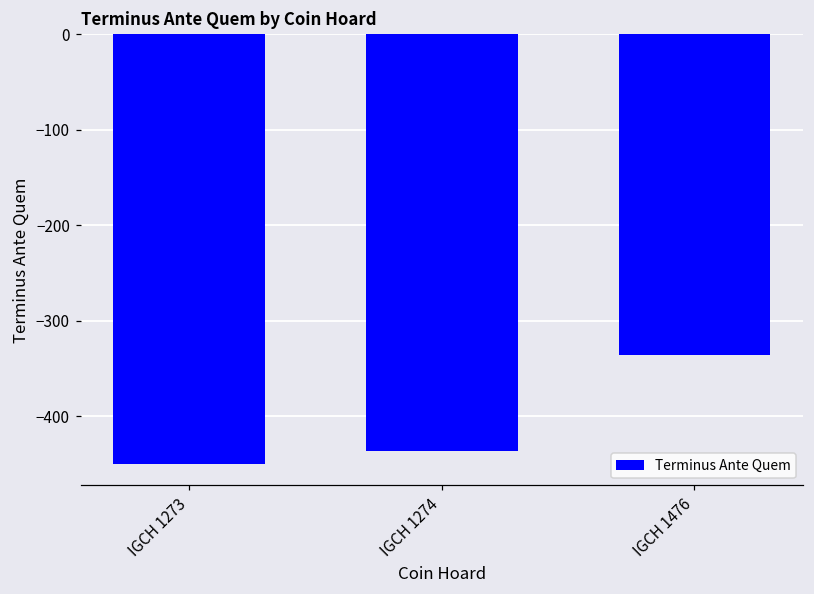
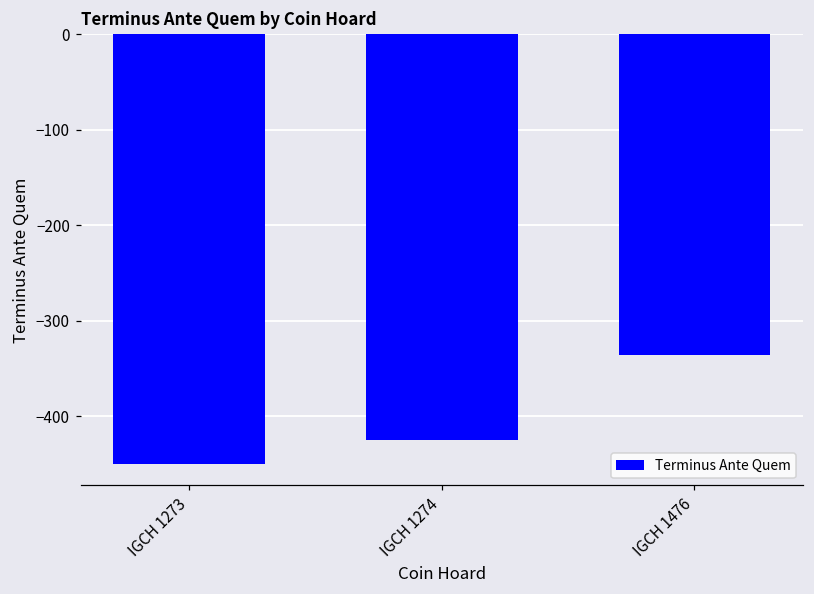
IGCH 1274: -440 -> -430
